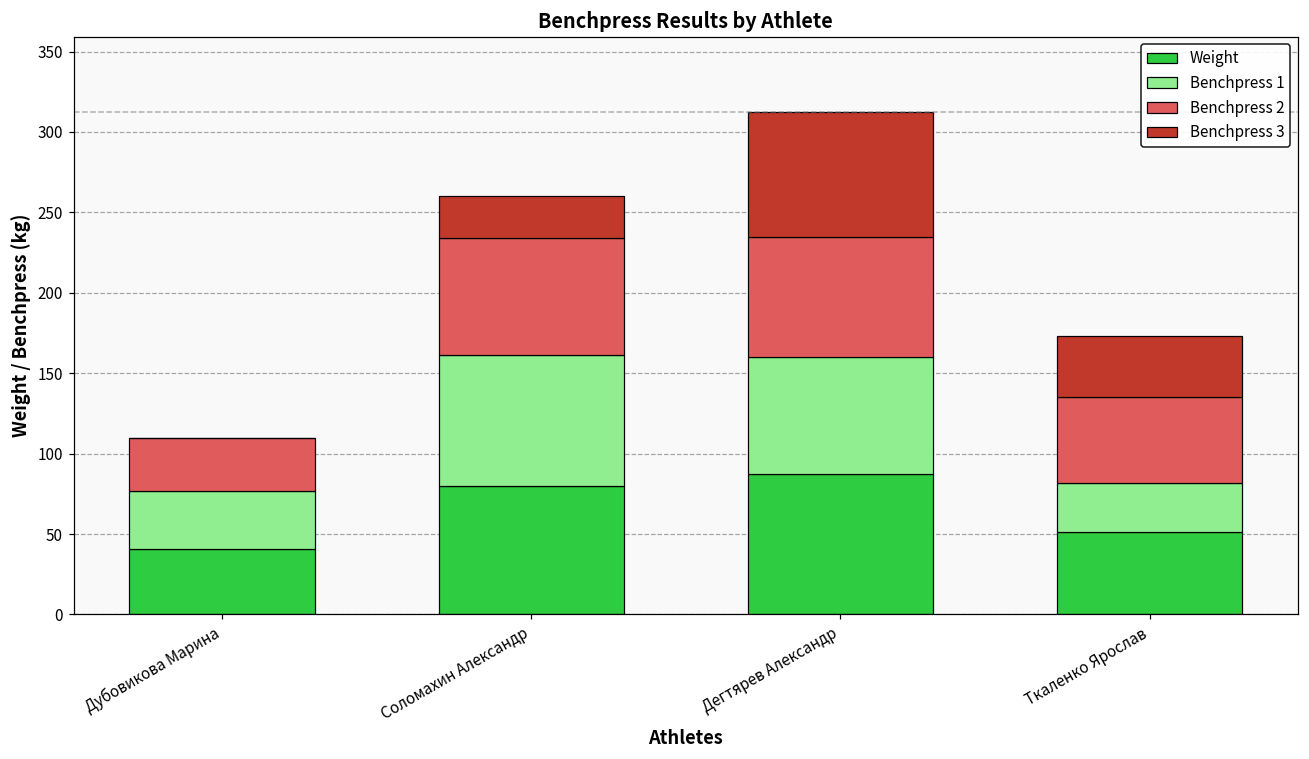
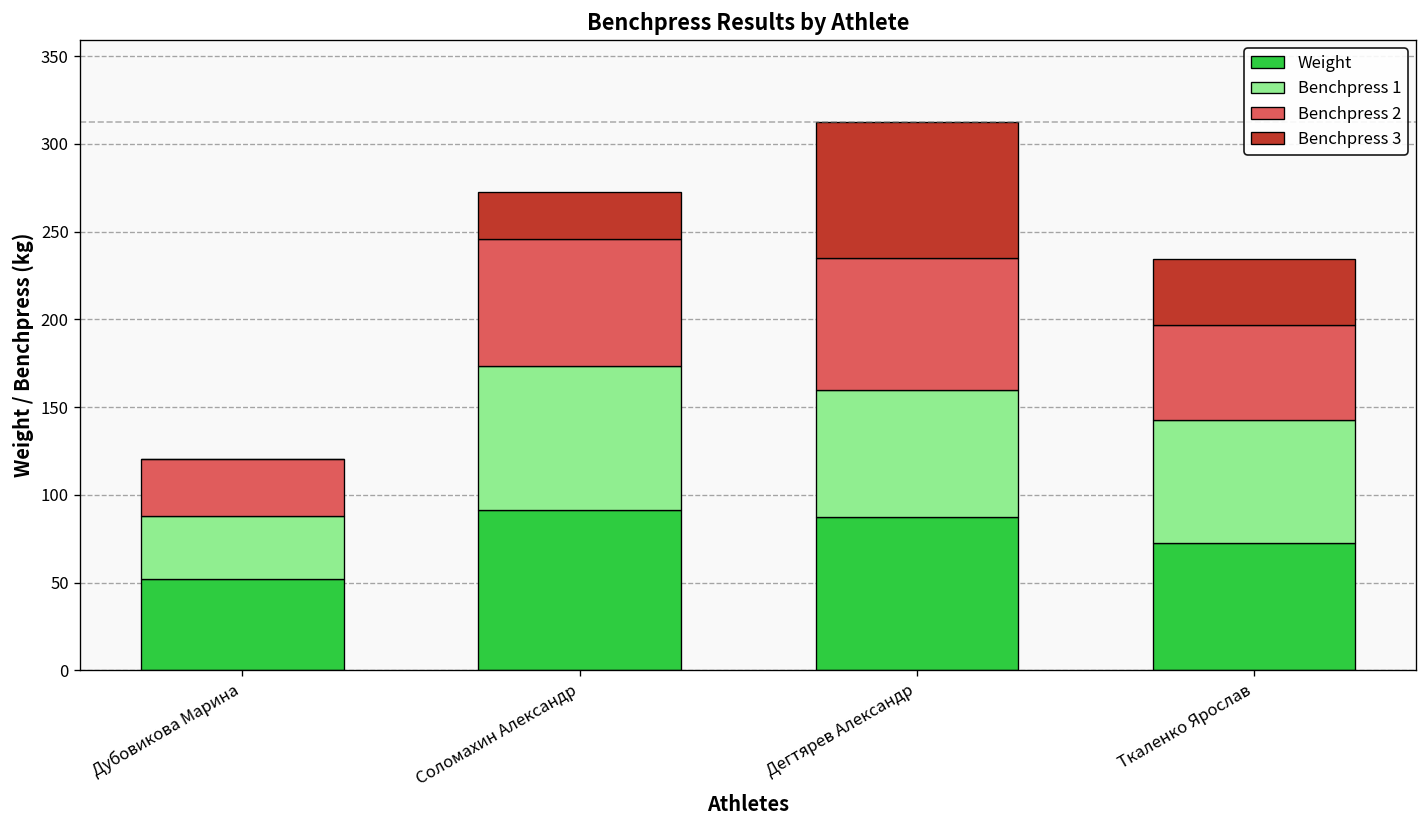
Weight, Дубовикова Марина: 41 -> 52
Weight, Соломахин Александр: 80 -> 92
Weight, Ткаленко Ярослав: 52 -> 73
Benchpress 1, Ткаленко Ярослав: 30 -> 70
